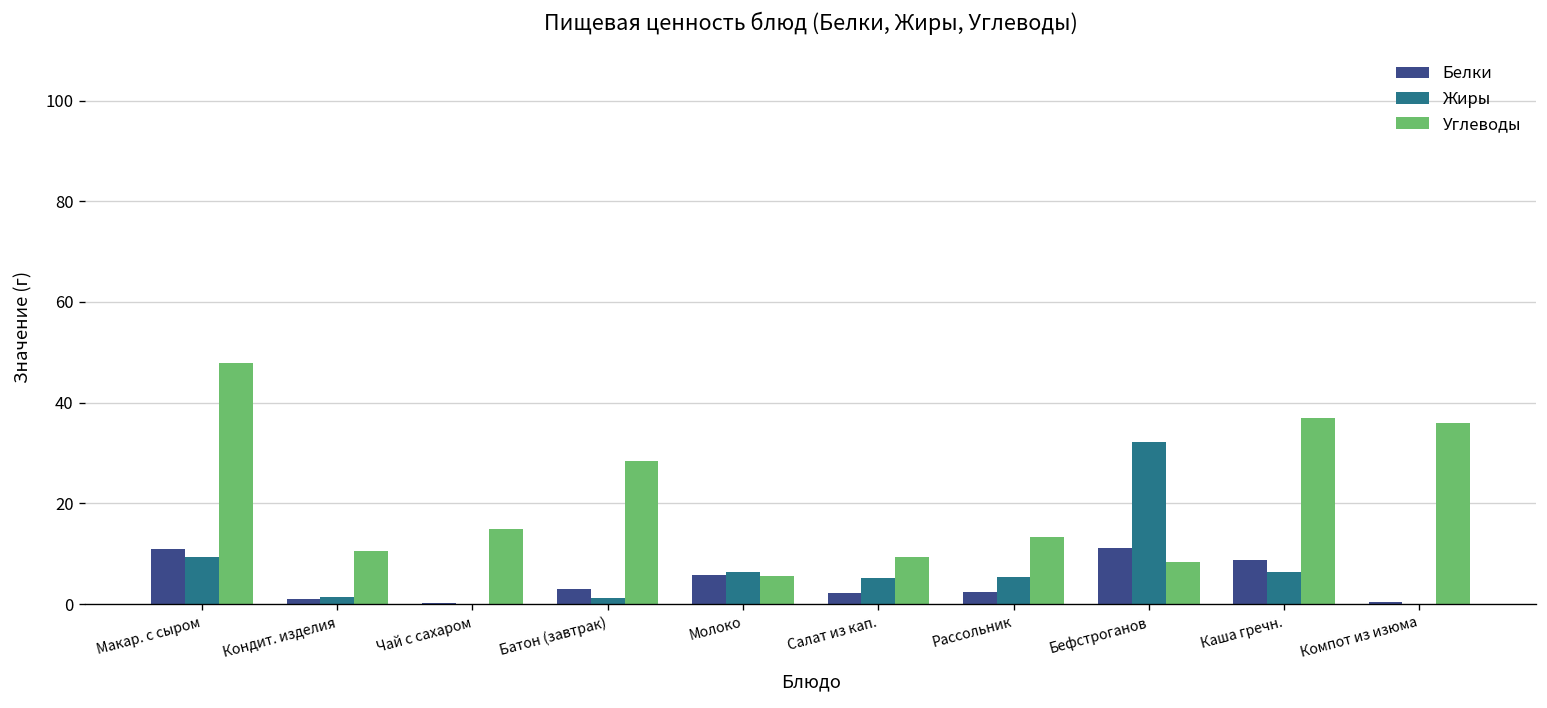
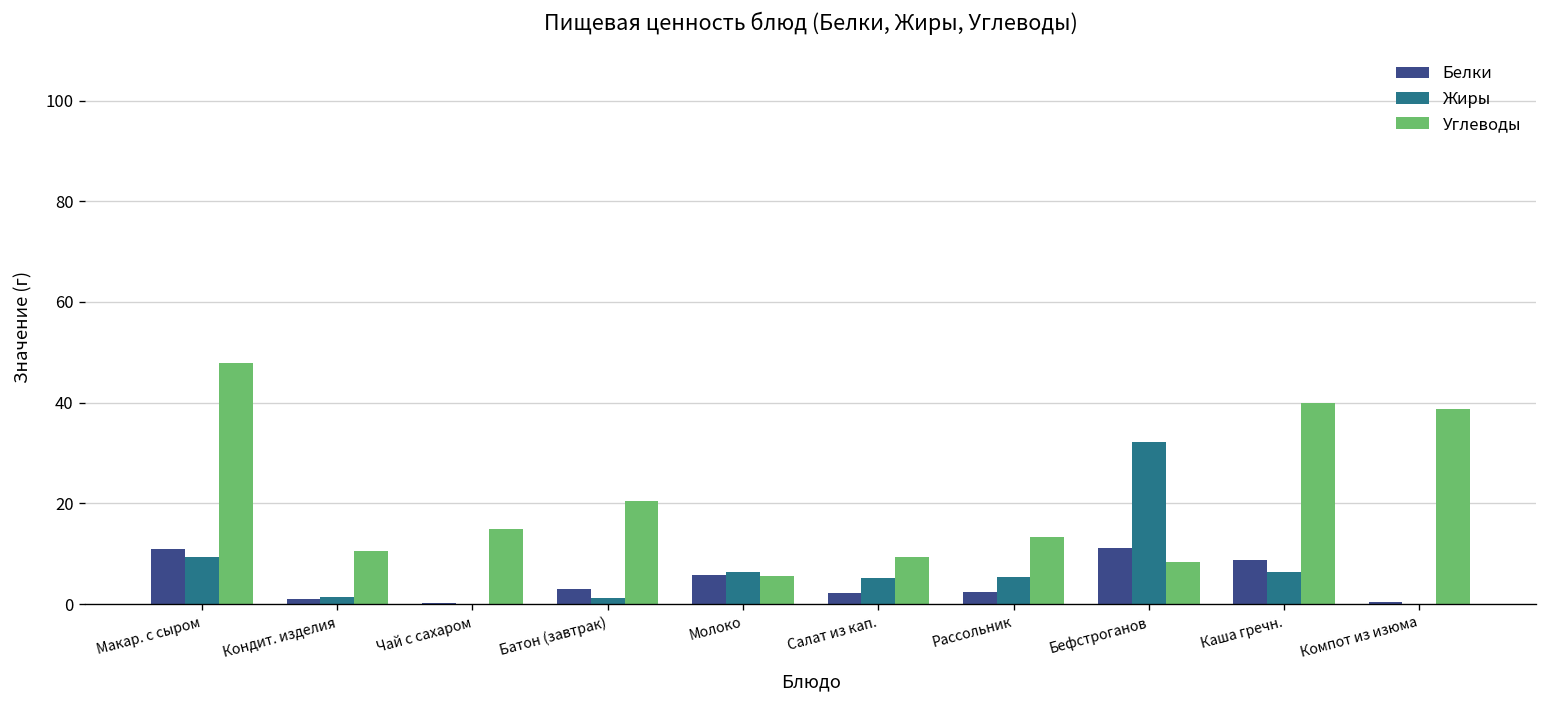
Углеводы, Батон (завтрак): 28 -> 21
Углеводы, Каша гречн.: 37 -> 40
Углеводы, Компот из изюма: 36 -> 39
